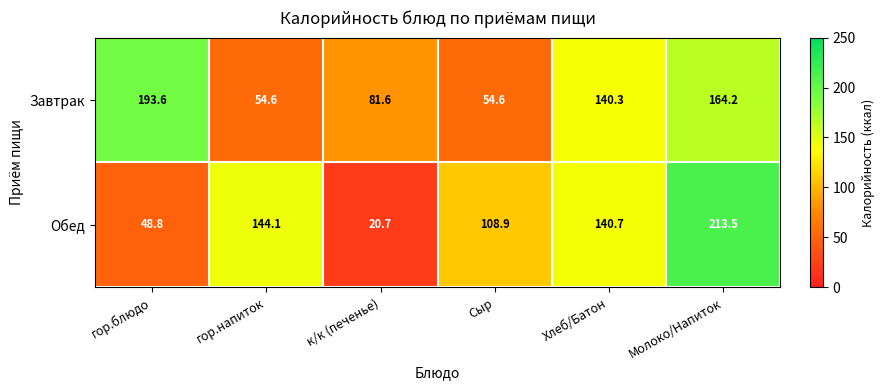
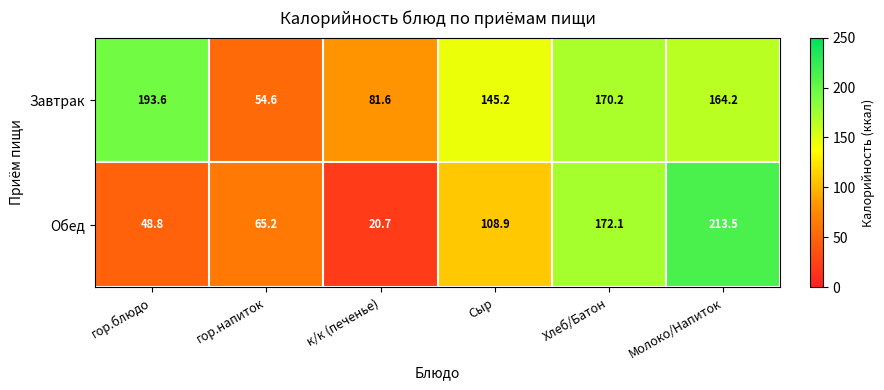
Завтрак, Сыр: 54.6 -> 145.2
Завтрак, Хлеб/Батон: 140.3 -> 170.2
Обед, гор.напиток: 144.1 -> 65.2
Обед, Хлеб/Батон: 140.7 -> 172.1
